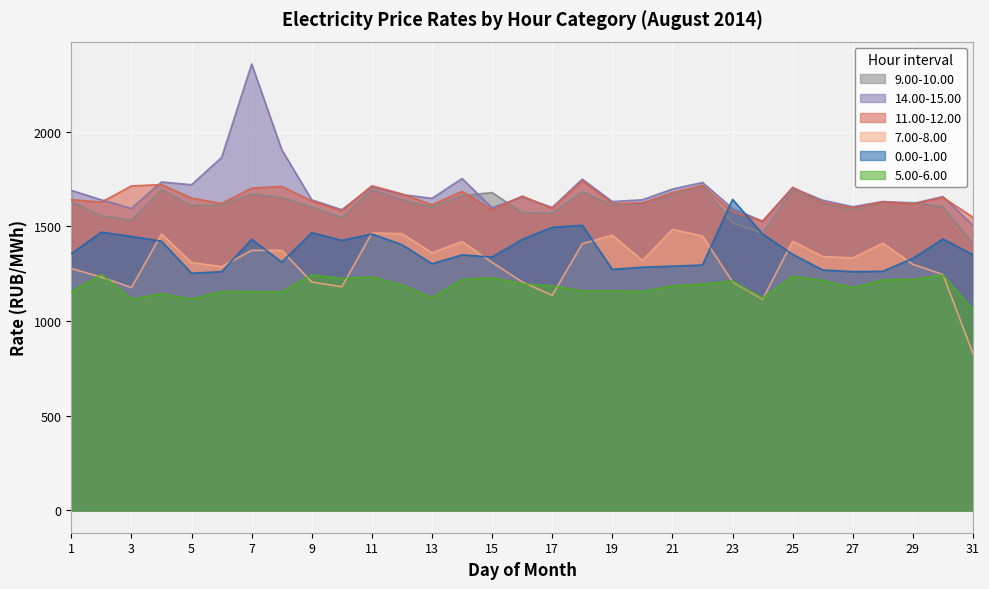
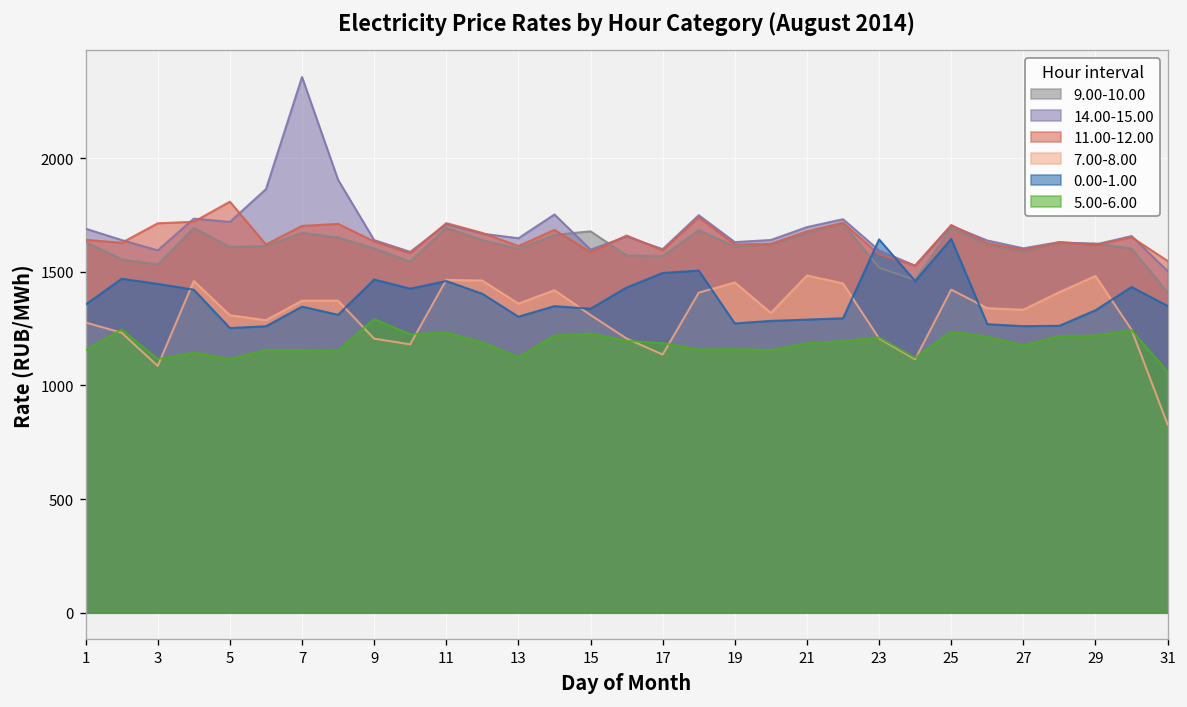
7.00-8.00, 3: 1180 -> 1090
11.00-12.00, 5: 1650 -> 1810
0.00-1.00, 7: 1430 -> 1350
5.00-6.00, 9: 1240 -> 1290
0.00-1.00, 25: 1350 -> 1650
7.00-8.00, 29: 1300 -> 1480
